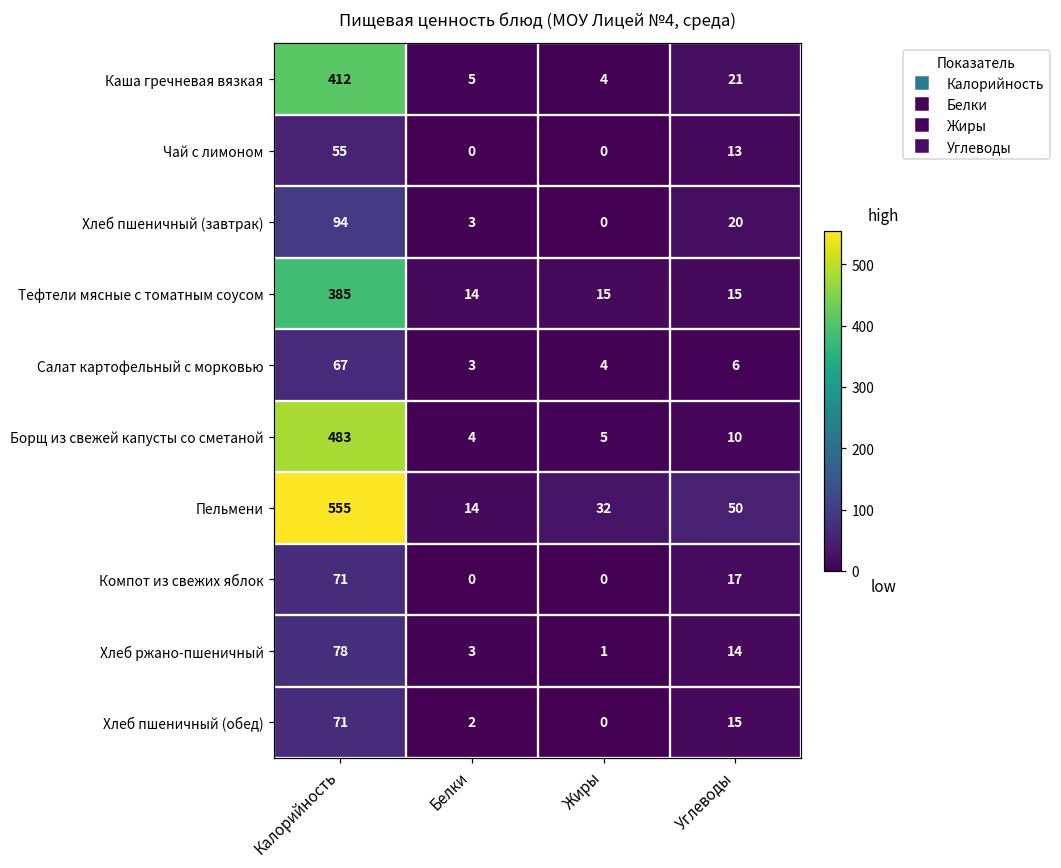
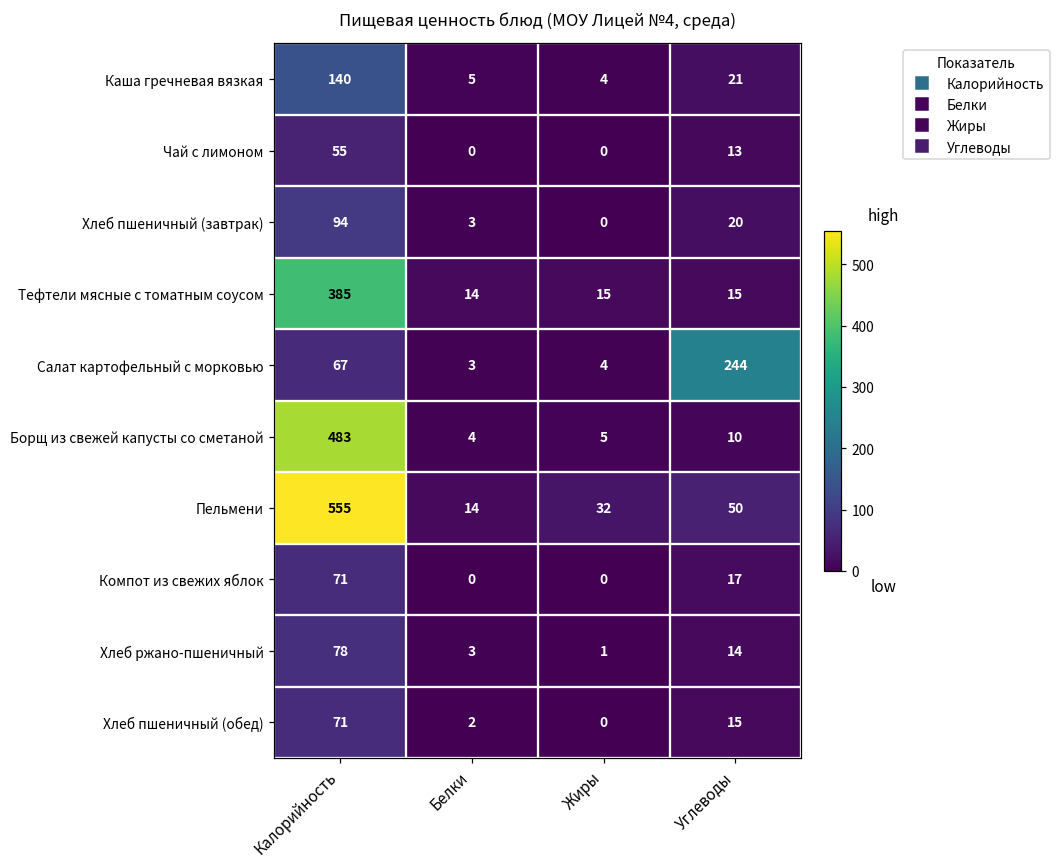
Каша гречневая вязкая, Калорийность: 412 -> 140
Салат картофельный с морковью, Углеводы: 6 -> 244
